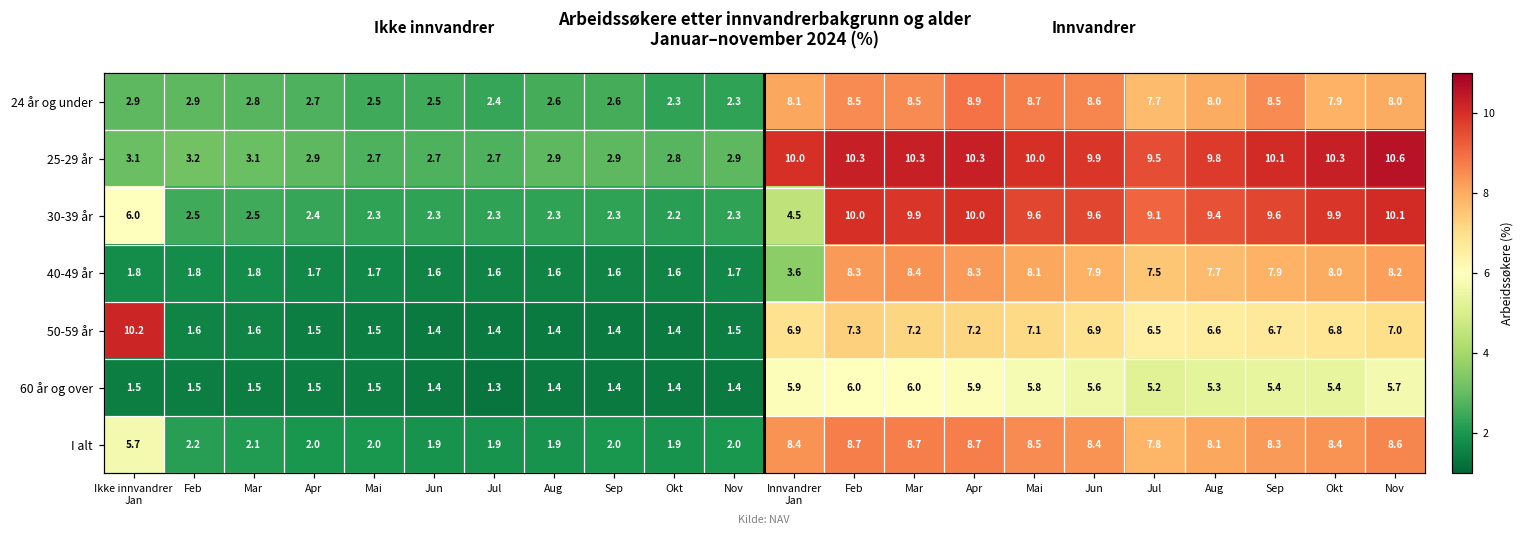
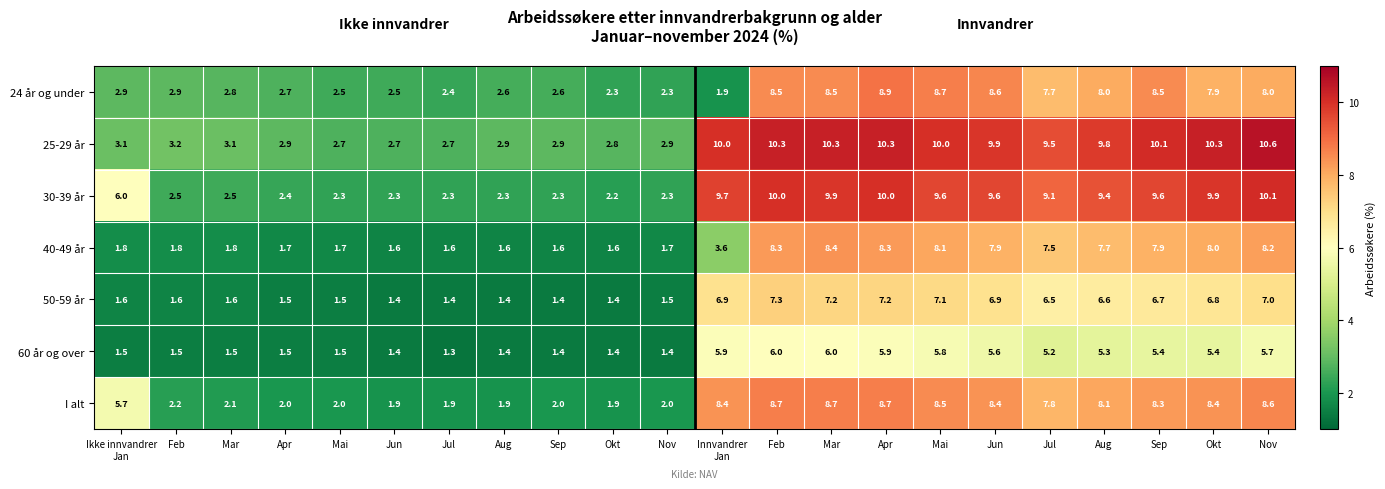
24 år og under, Innvandrer Jan: 8.1 -> 1.9
30-39 år, Innvandrer Jan: 4.5 -> 9.7
50-59 år, Ikke innvandrer Jan: 10.2 -> 1.6
